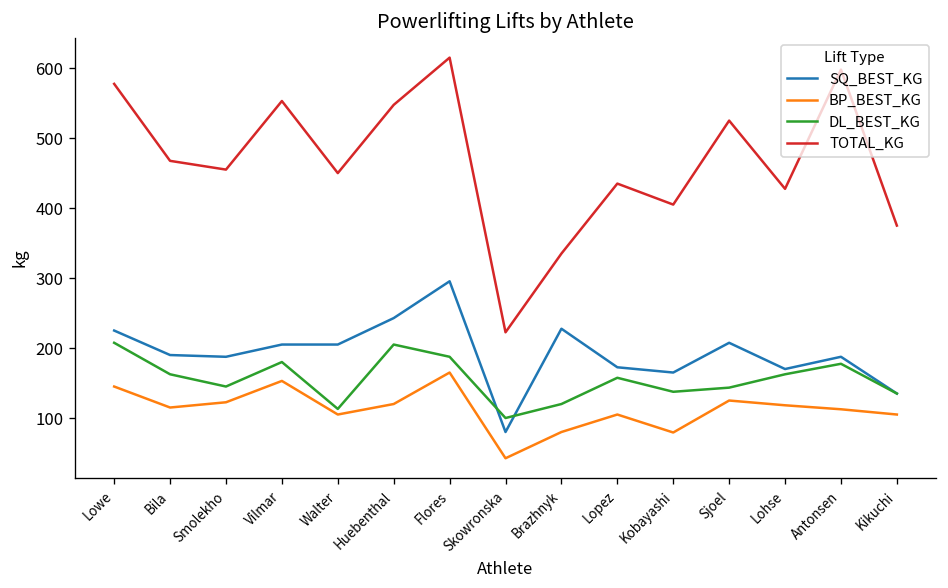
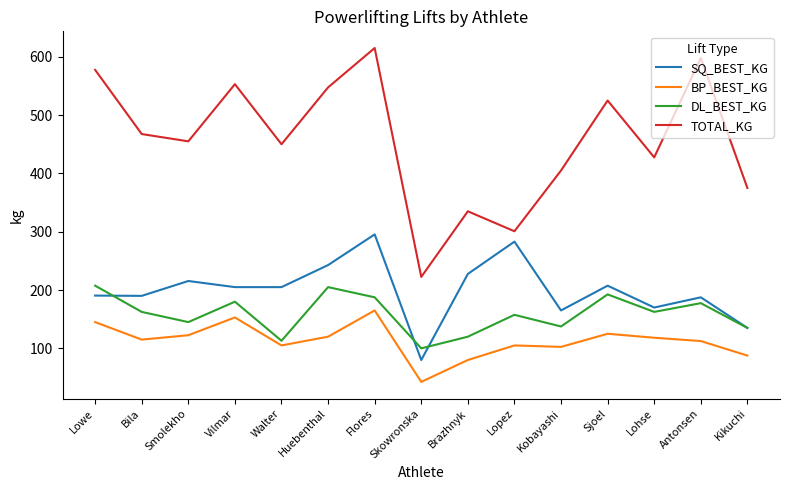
SQ_BEST_KG, Lowe: 230 -> 190
SQ_BEST_KG, Smolekho: 190 -> 220
SQ_BEST_KG, Lopez: 170 -> 280
TOTAL_KG, Lopez: 440 -> 300
BP_BEST_KG, Kobayashi: 80 -> 100
DL_BEST_KG, Sjoel: 140 -> 190
BP_BEST_KG, Kikuchi: 110 -> 90
